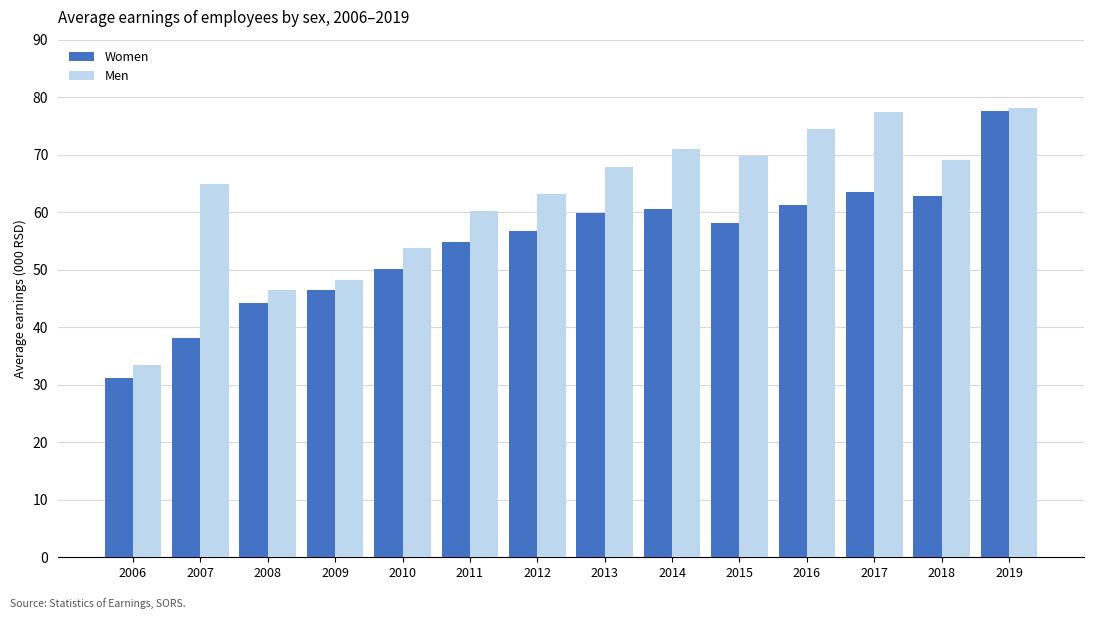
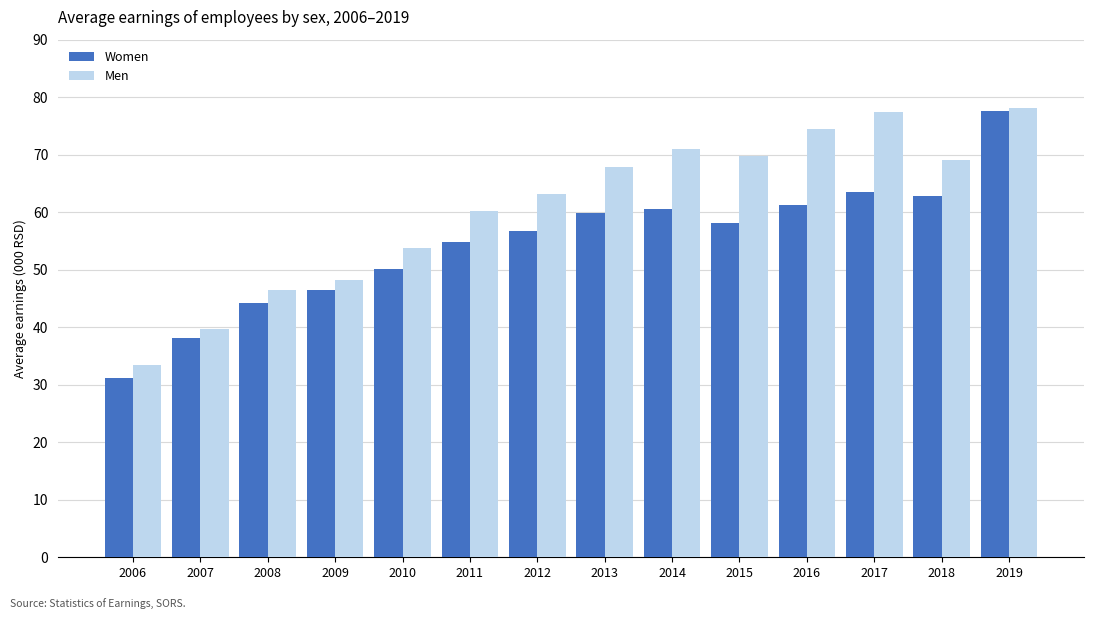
Men, 2007: 65 -> 40
